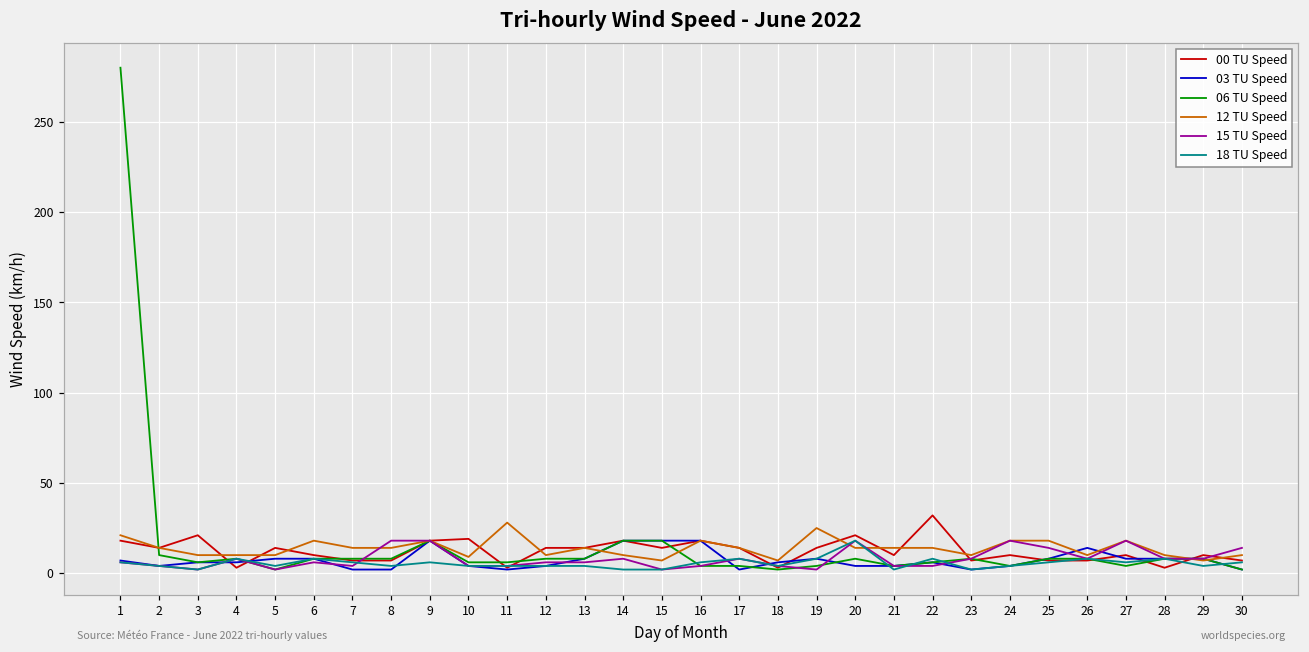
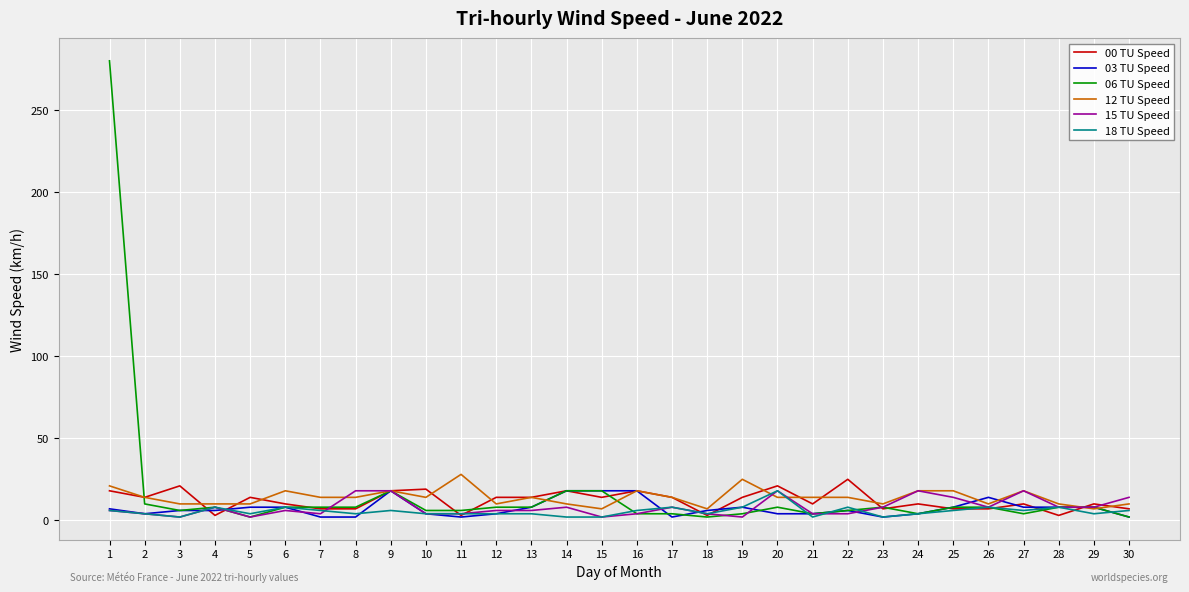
12 TU Speed, 10: 9 -> 14
00 TU Speed, 22: 32 -> 25
